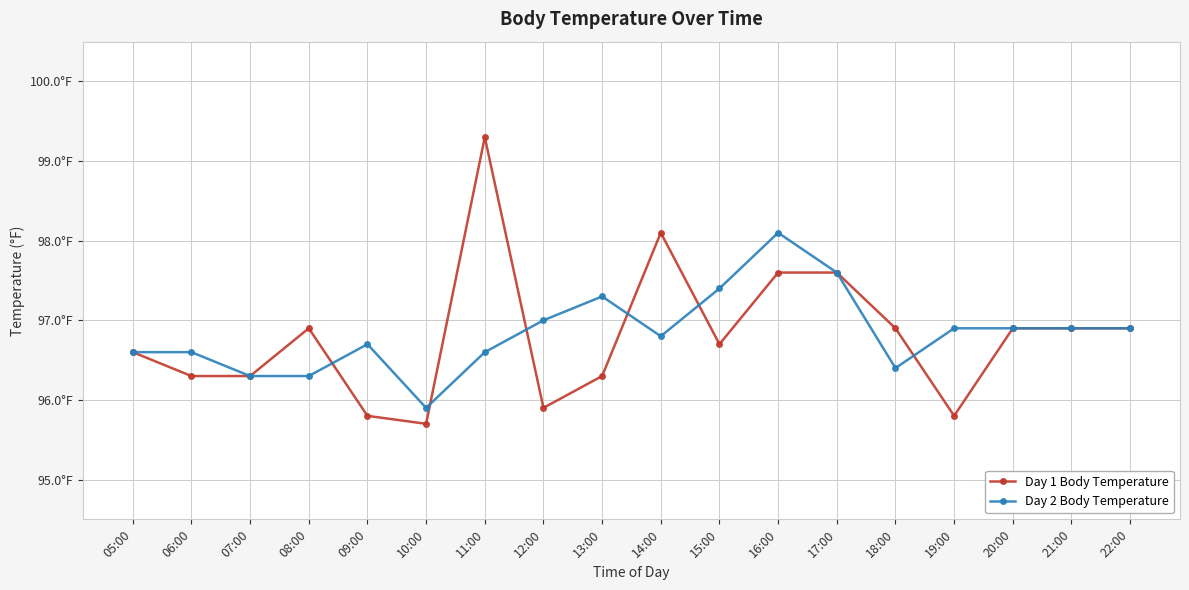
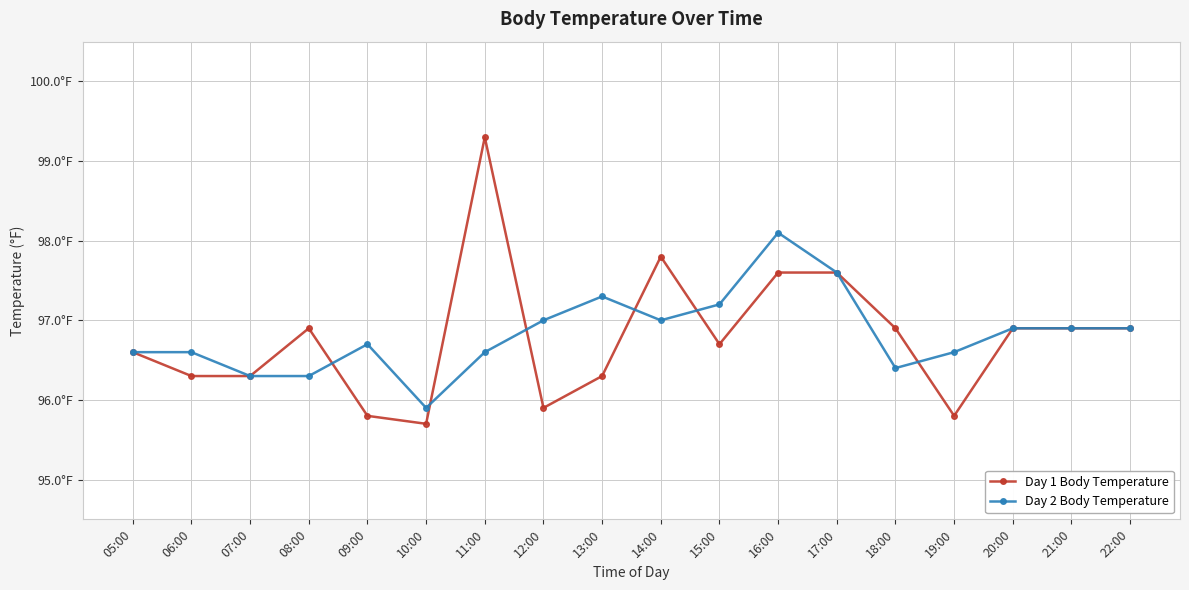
Day 1 Body Temperature, 14:00: 98.1°F -> 97.8°F
Day 2 Body Temperature, 14:00: 96.8°F -> 97.0°F
Day 2 Body Temperature, 15:00: 97.4°F -> 97.2°F
Day 2 Body Temperature, 19:00: 96.9°F -> 96.6°F
